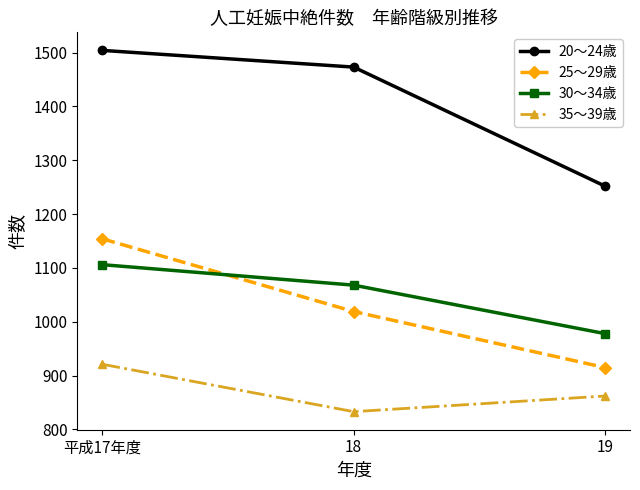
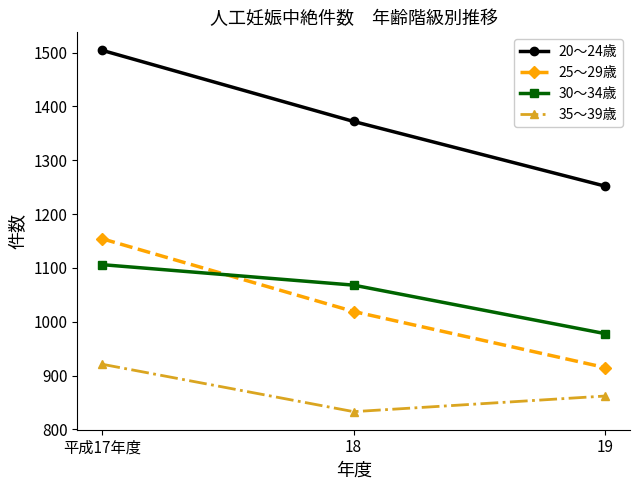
20～24歳, 18: 1470 -> 1370
